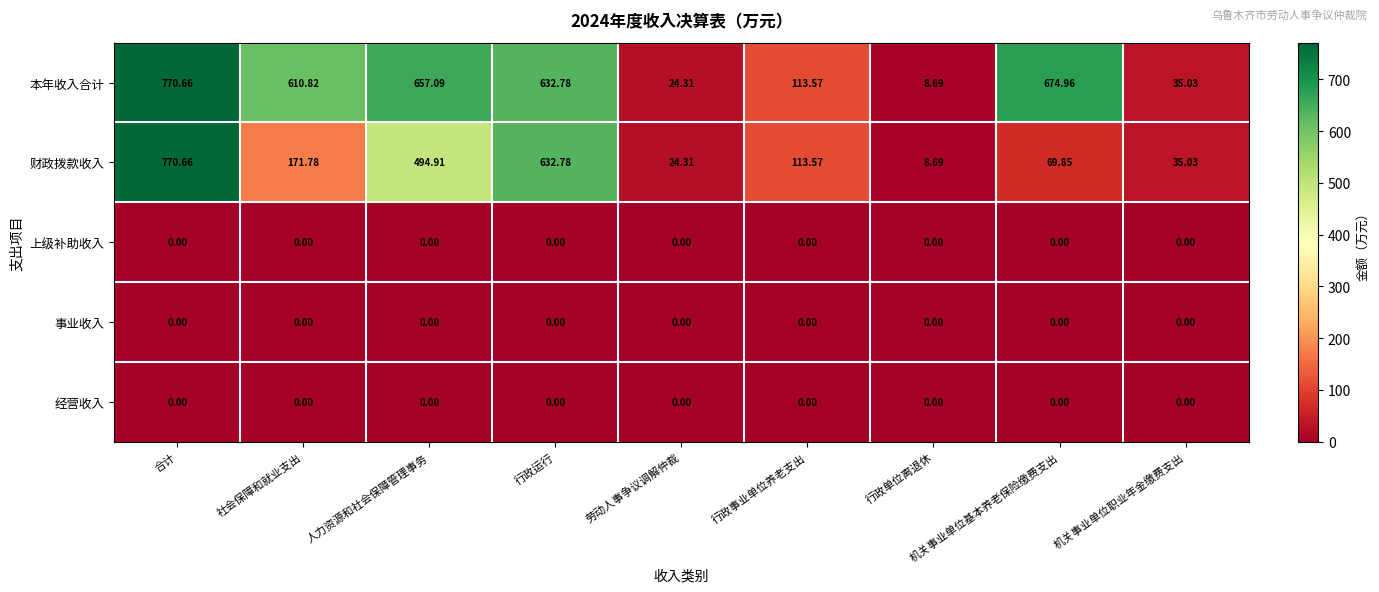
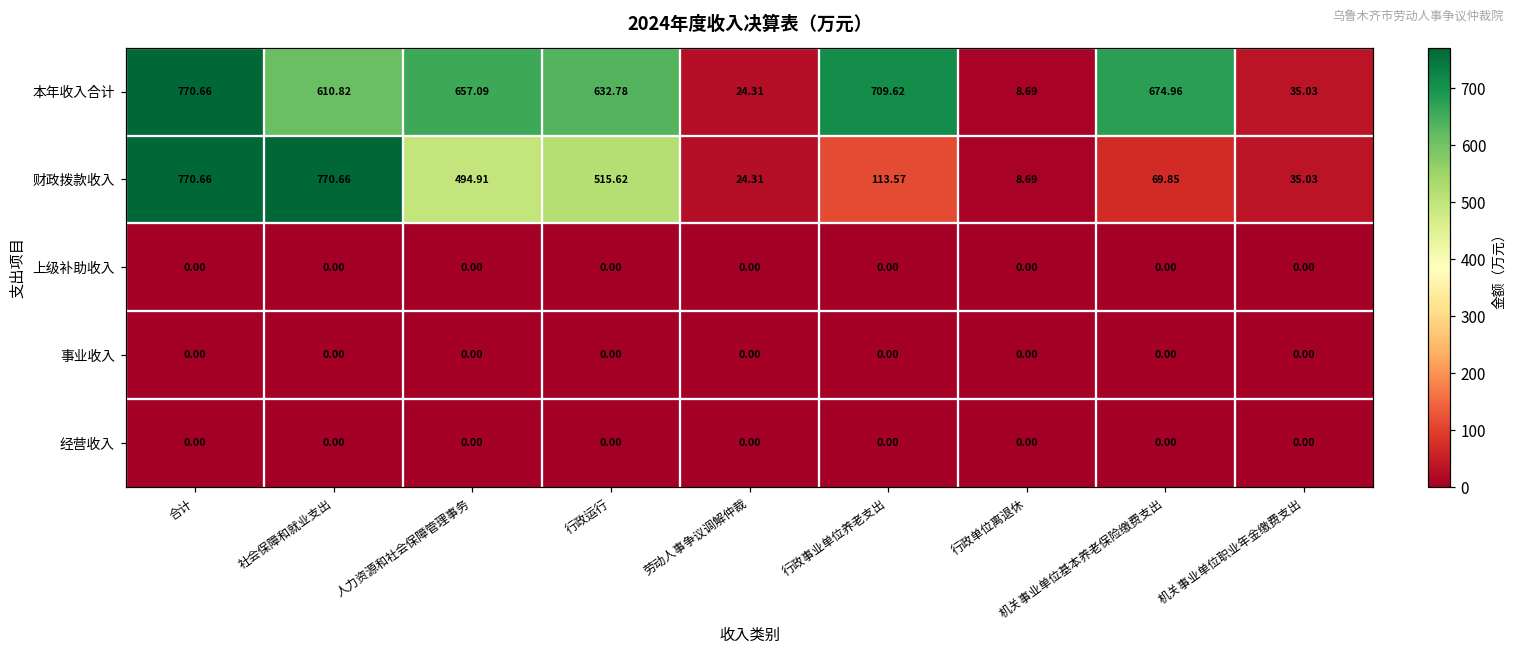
本年收入合计, 行政事业单位养老支出: 113.57 -> 709.62
财政拨款收入, 社会保障和就业支出: 171.78 -> 770.66
财政拨款收入, 行政运行: 632.78 -> 515.62
